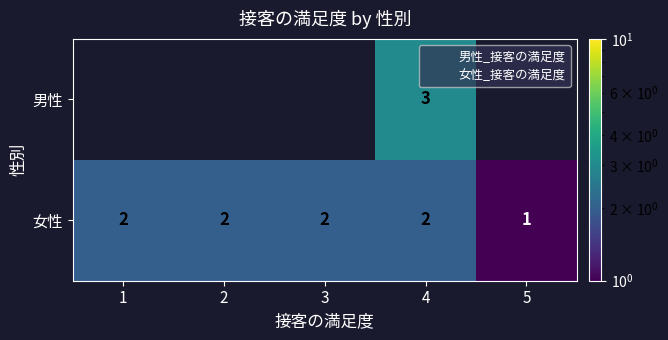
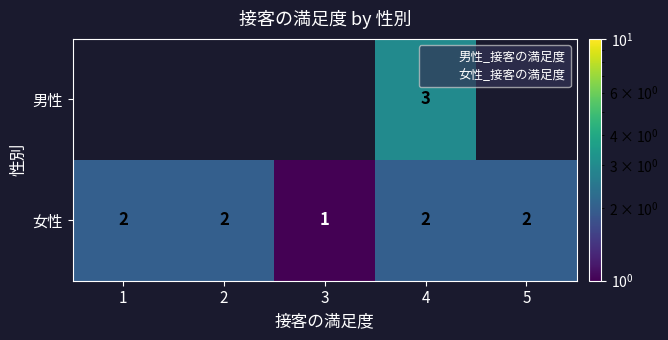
女性, 3: 2 -> 1
女性, 5: 1 -> 2
